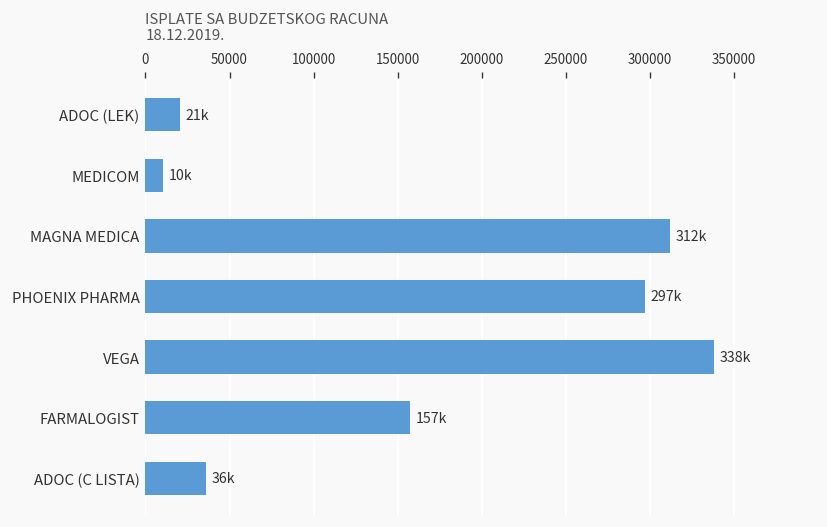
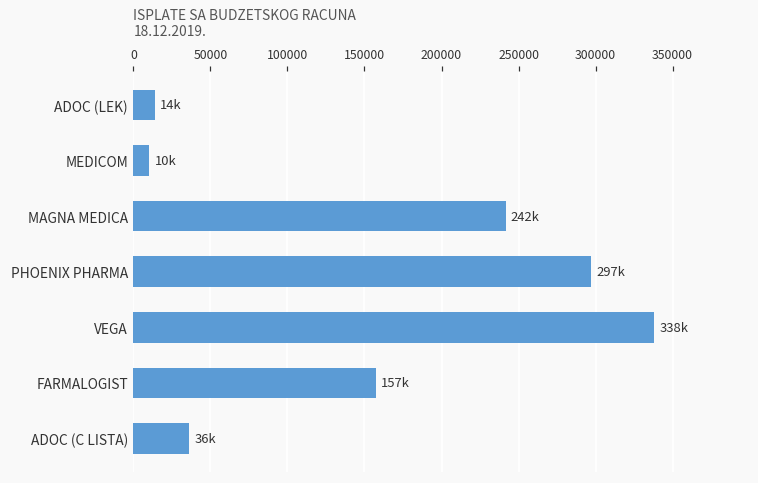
ADOC (LEK): 21k -> 14k
MAGNA MEDICA: 312k -> 242k
